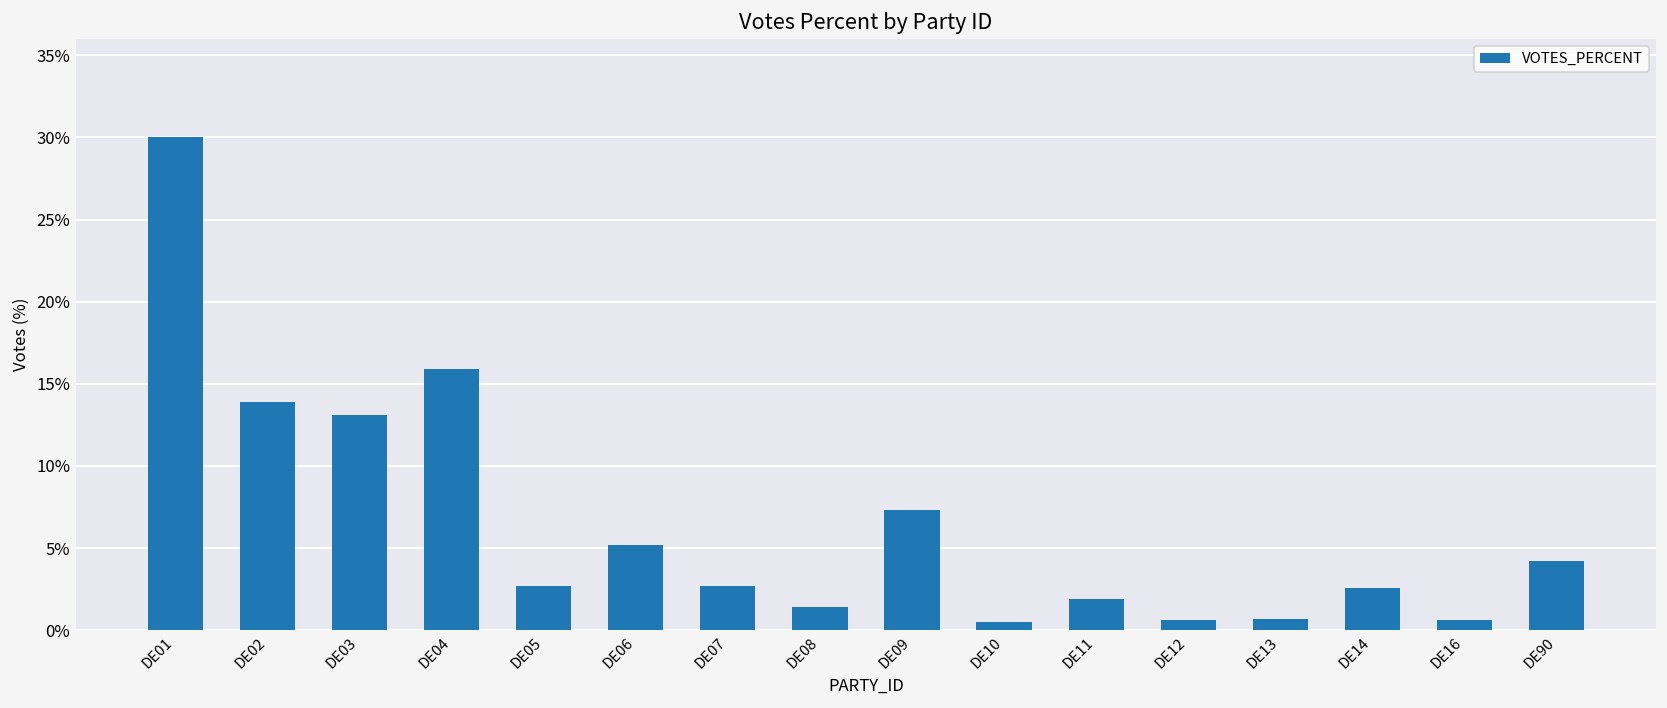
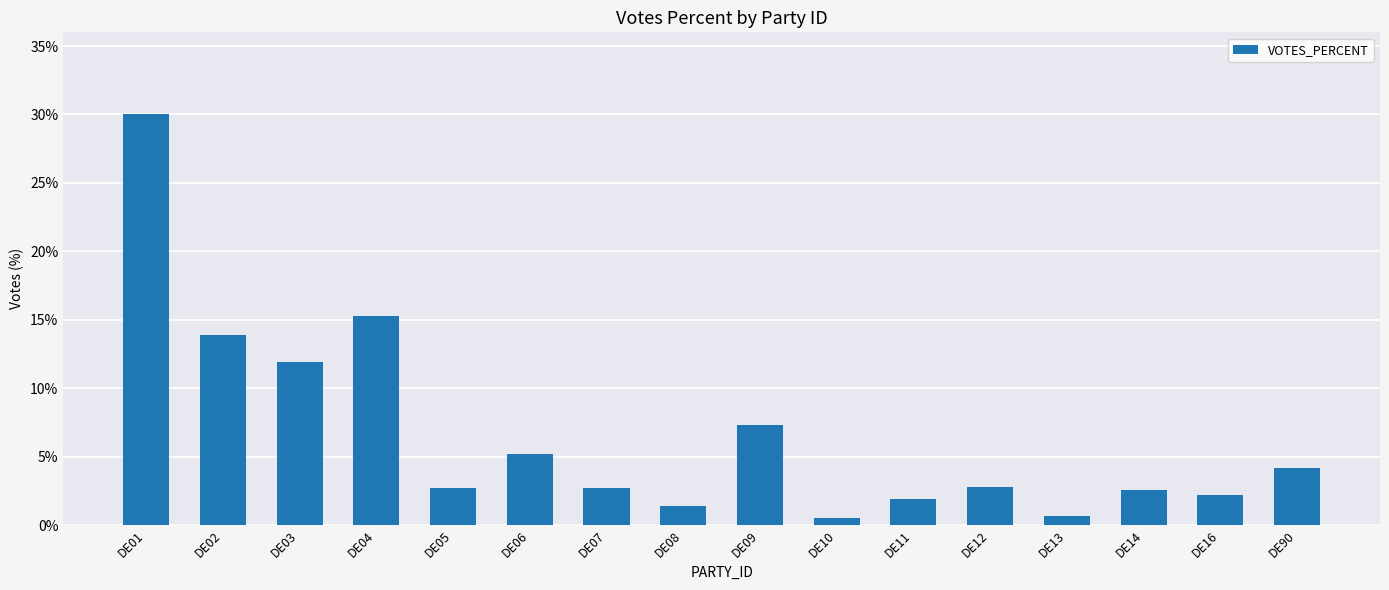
DE03: 13.1% -> 11.9%
DE04: 15.9% -> 15.3%
DE12: 0.6% -> 2.8%
DE16: 0.6% -> 2.2%
